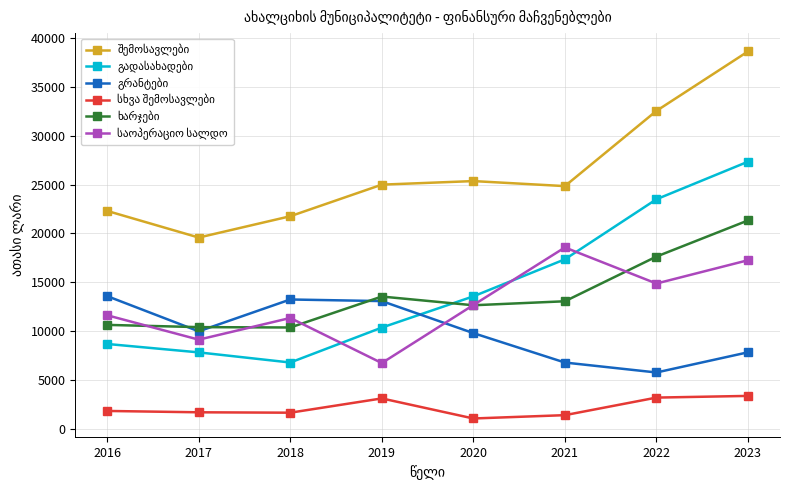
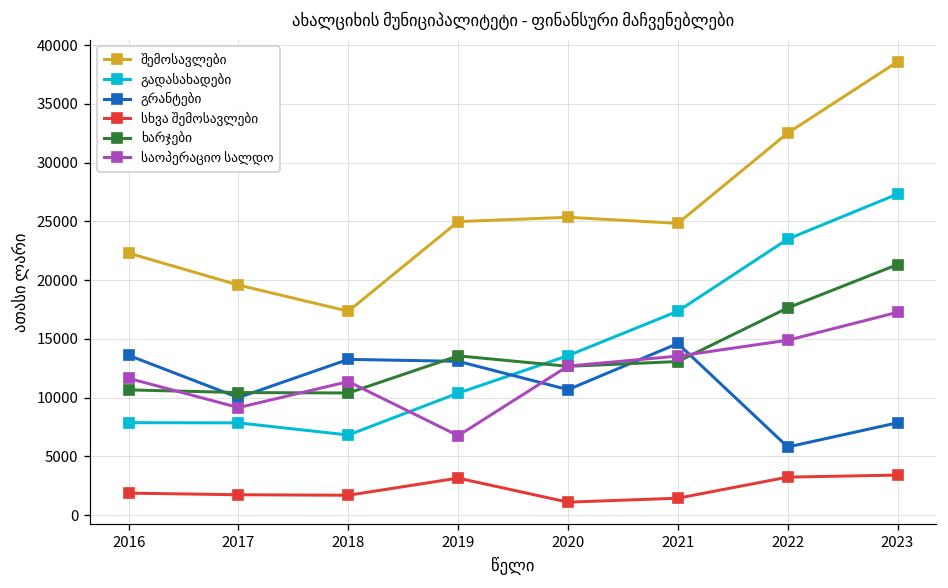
გადასახადები, 2016: 9000 -> 8000
შემოსავლები, 2018: 22000 -> 17000
გრანტები, 2020: 10000 -> 11000
გრანტები, 2021: 7000 -> 15000
საოპერაციო სალდო, 2021: 19000 -> 14000
